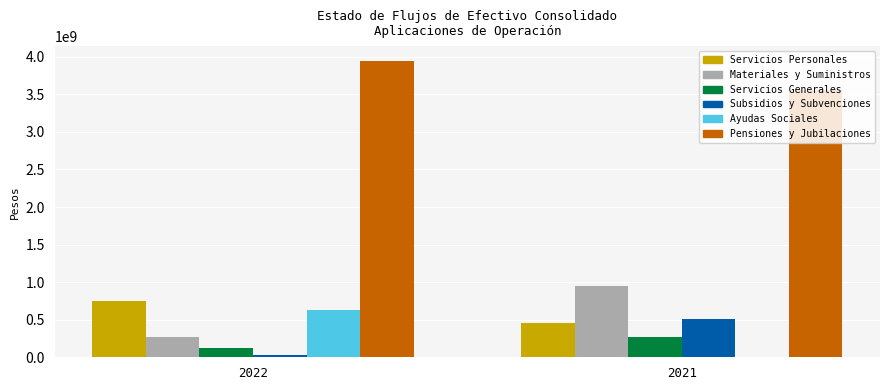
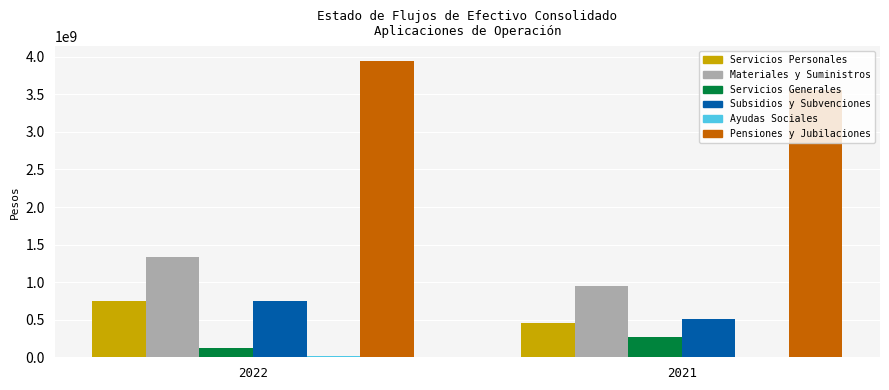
Materiales y Suministros, 2022: 300000000 -> 1300000000
Subsidios y Subvenciones, 2022: 0 -> 700000000
Ayudas Sociales, 2022: 600000000 -> 0
